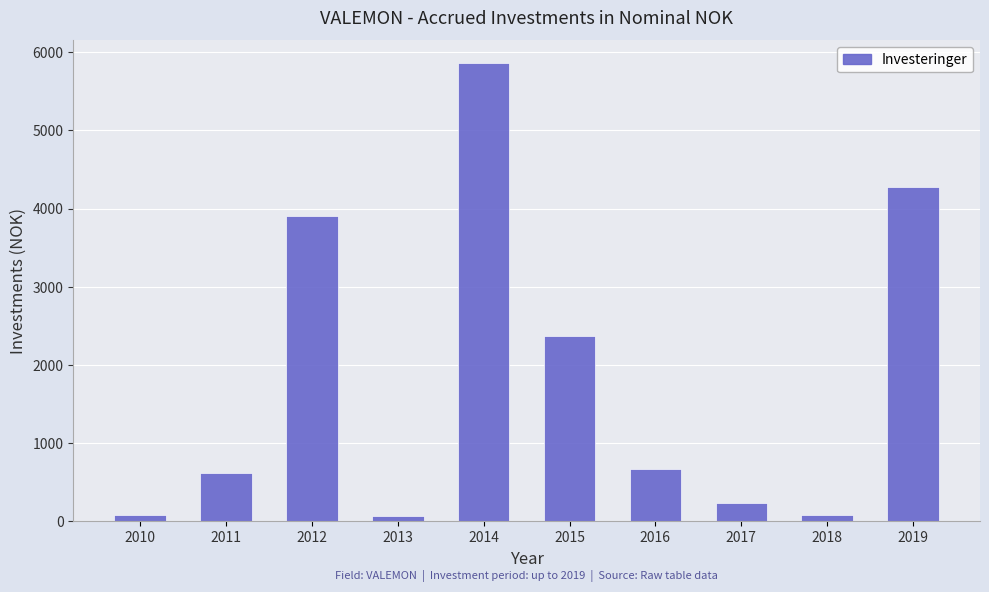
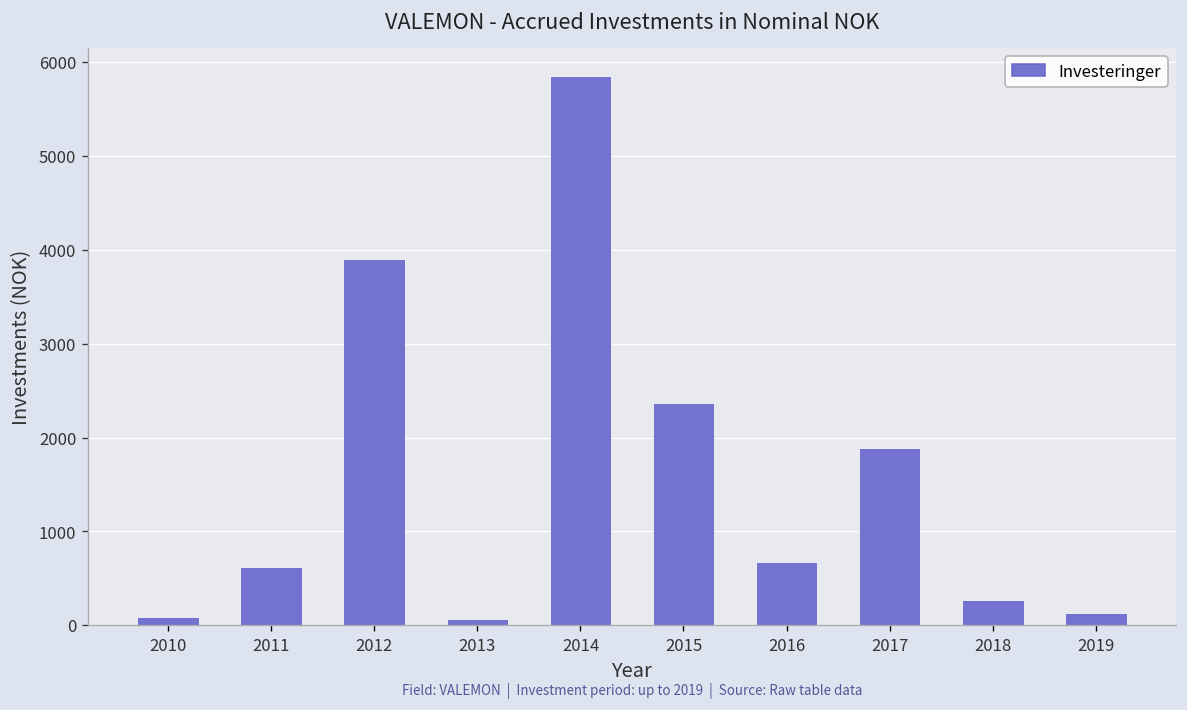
2017: 200 -> 1900
2018: 100 -> 300
2019: 4300 -> 100
